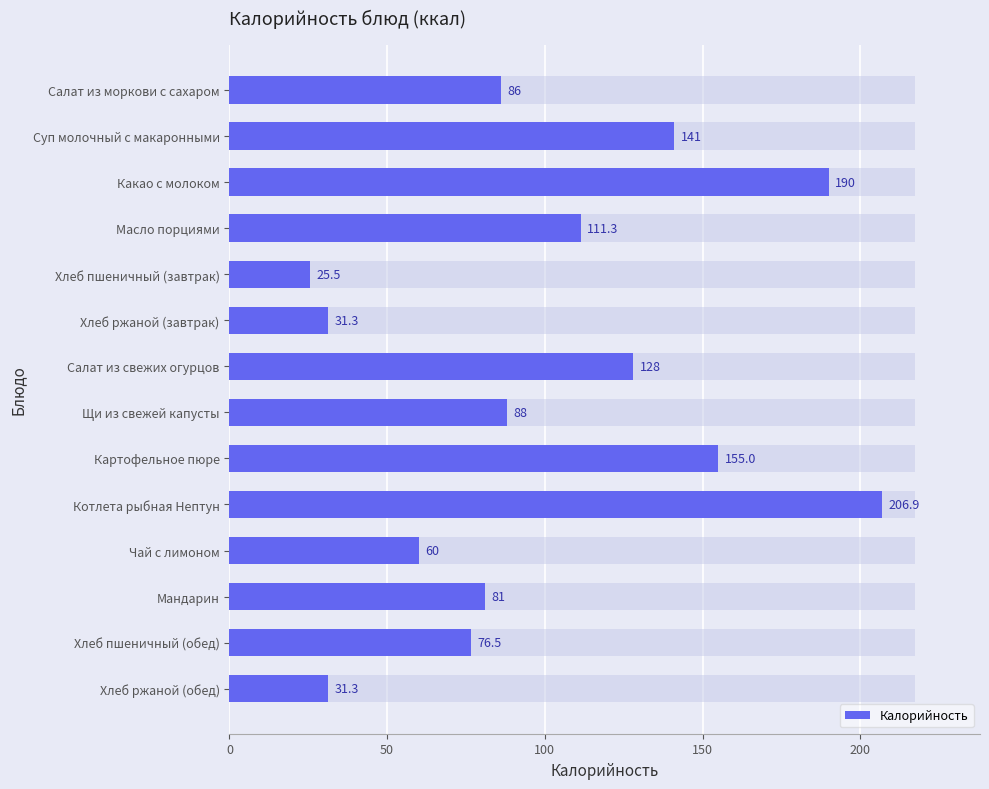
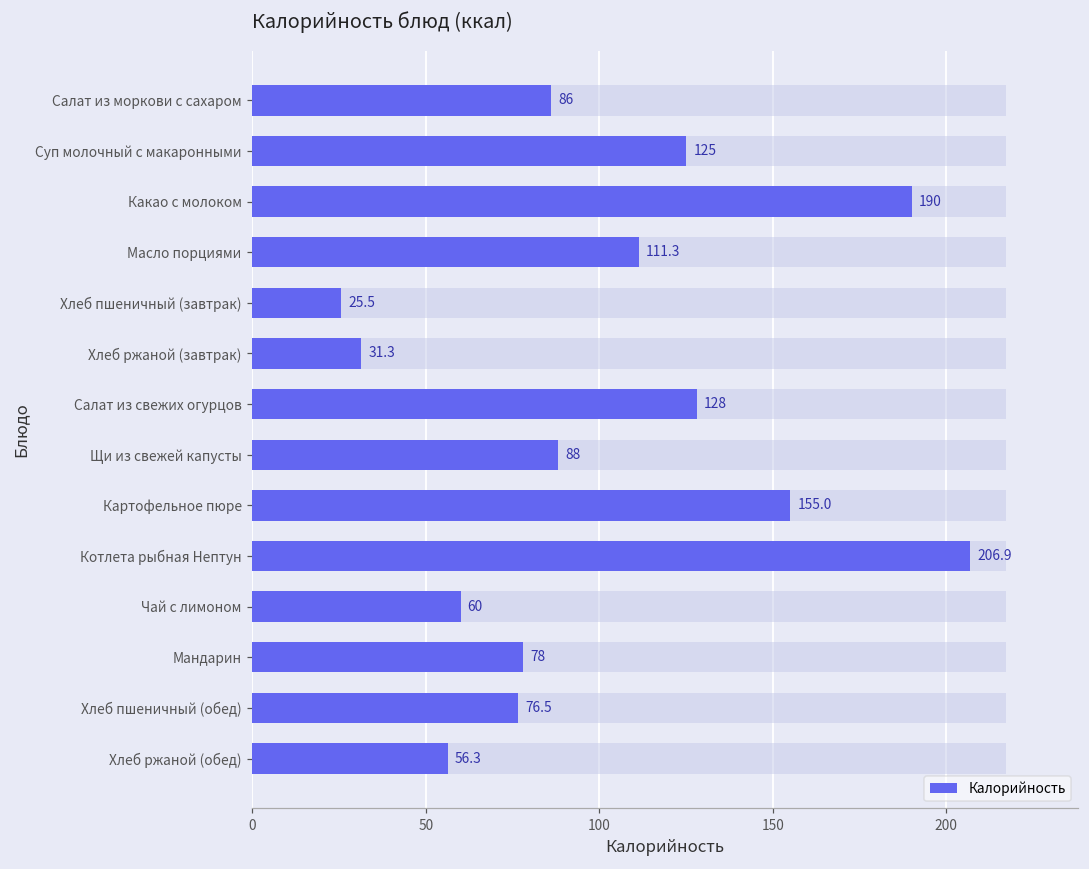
Калорийность, Суп молочный с макаронными: 141 -> 125
Калорийность, Мандарин: 81 -> 78
Калорийность, Хлеб ржаной (обед): 31.3 -> 56.3
